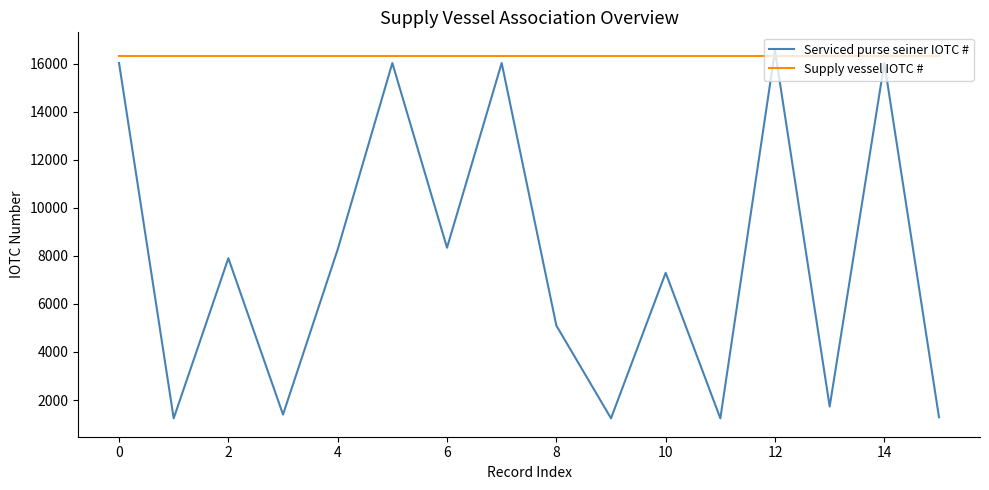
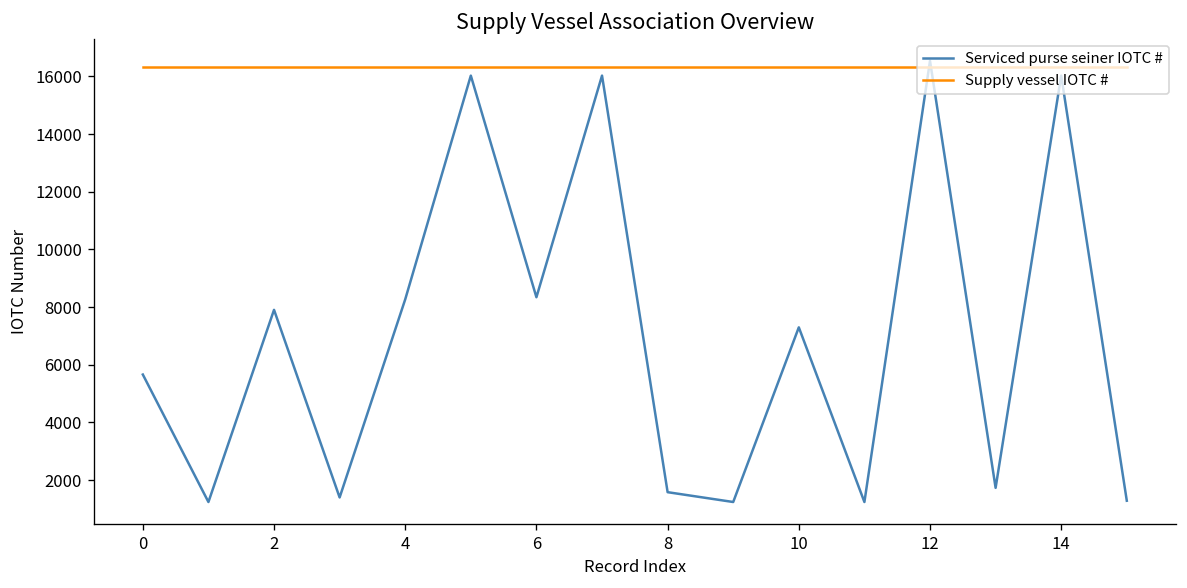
Serviced purse seiner IOTC #, 0: 16000 -> 5700
Serviced purse seiner IOTC #, 8: 5100 -> 1600
